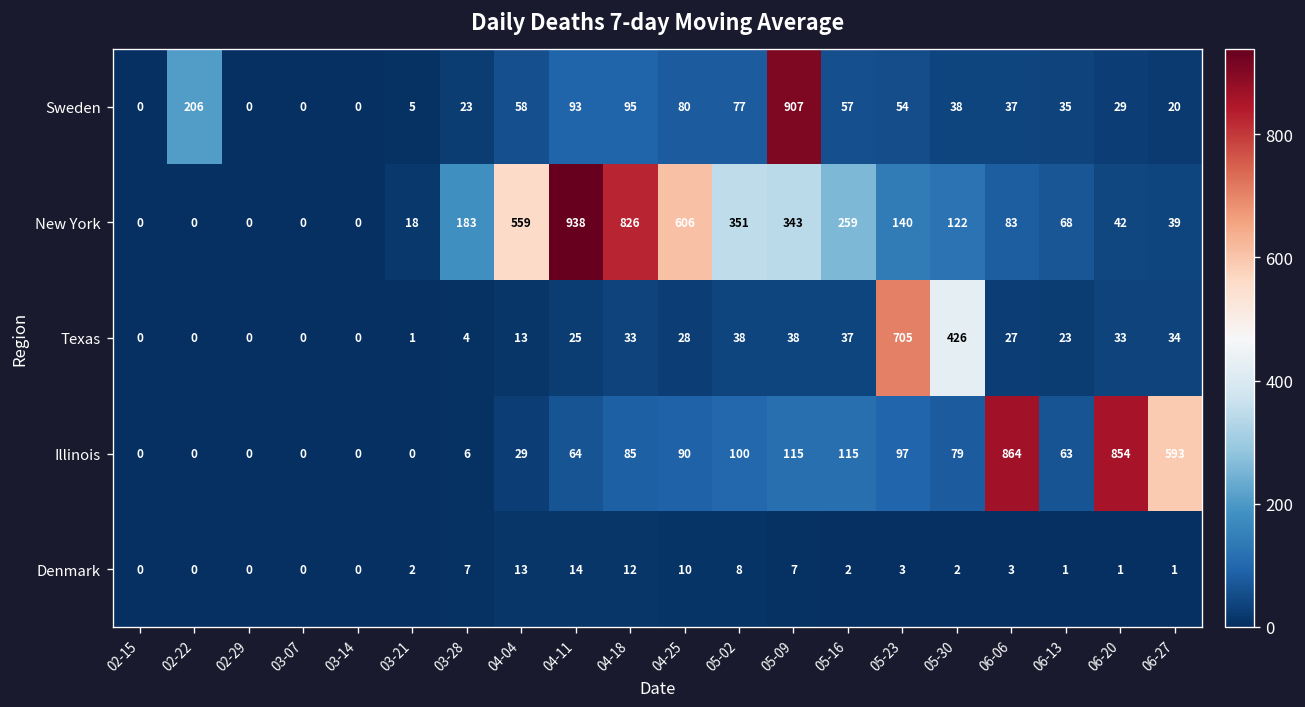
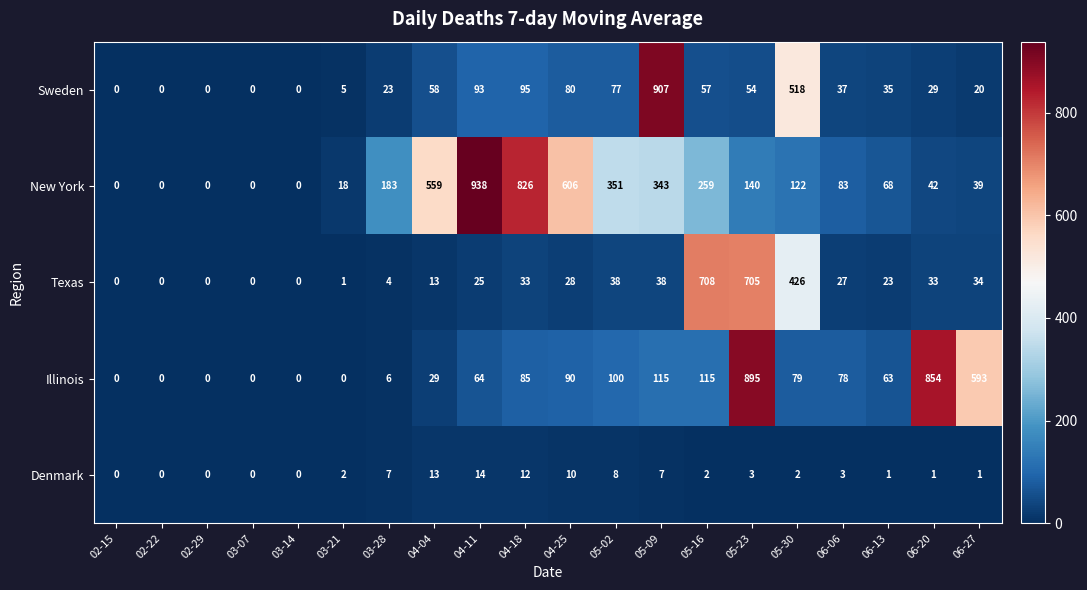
Sweden, 02-22: 206 -> 0
Sweden, 05-30: 38 -> 518
Texas, 05-16: 37 -> 708
Illinois, 05-23: 97 -> 895
Illinois, 06-06: 864 -> 78
